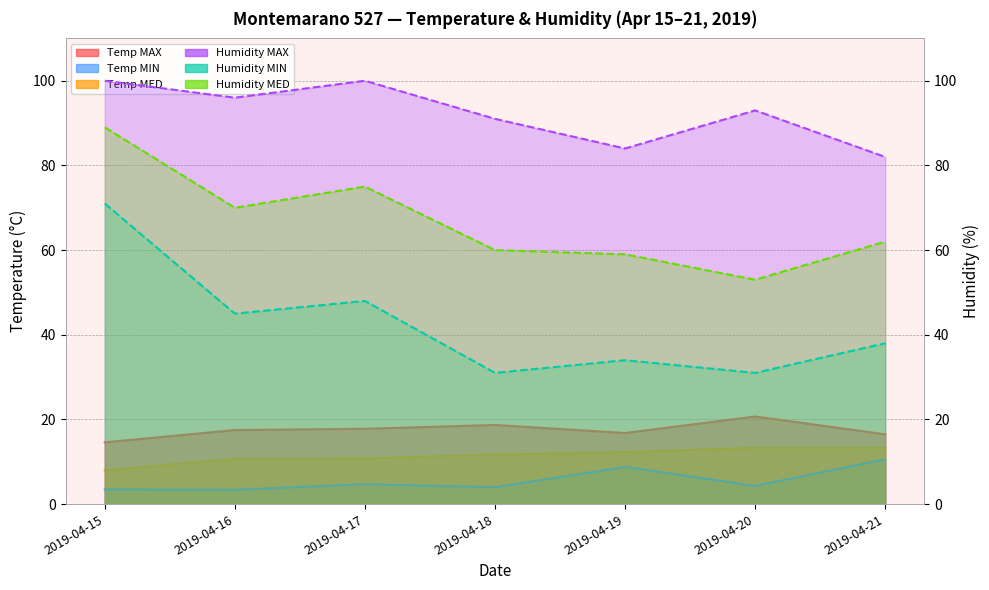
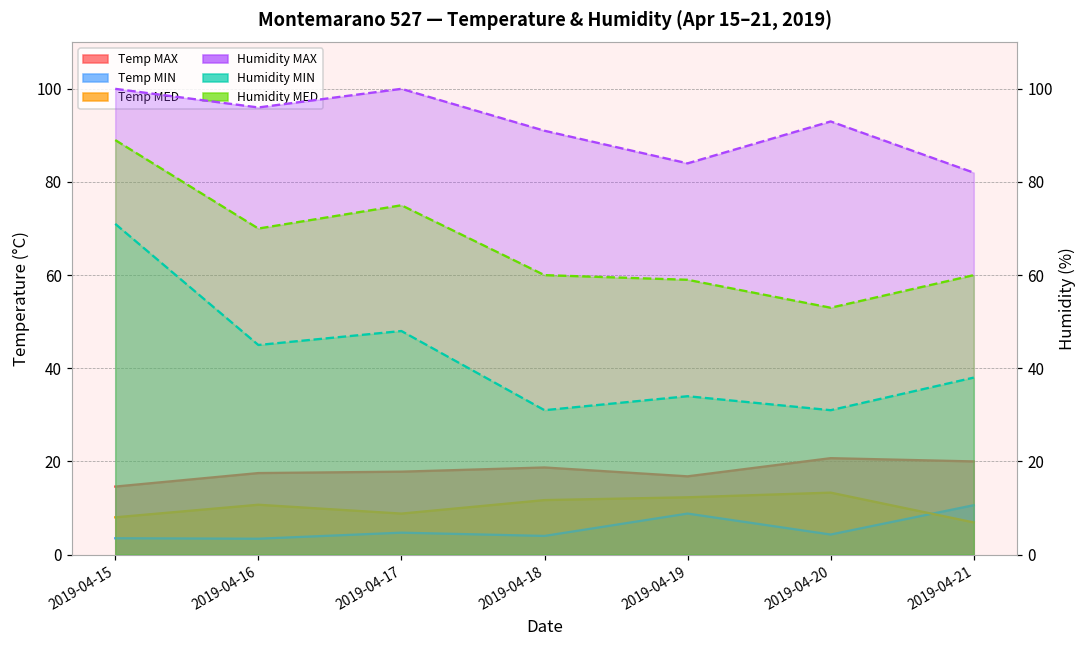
Temp MED, 2019-04-17: 11 -> 9
Temp MAX, 2019-04-21: 17 -> 20
Temp MED, 2019-04-21: 13 -> 7
Humidity MED, 2019-04-21: 62 -> 60
